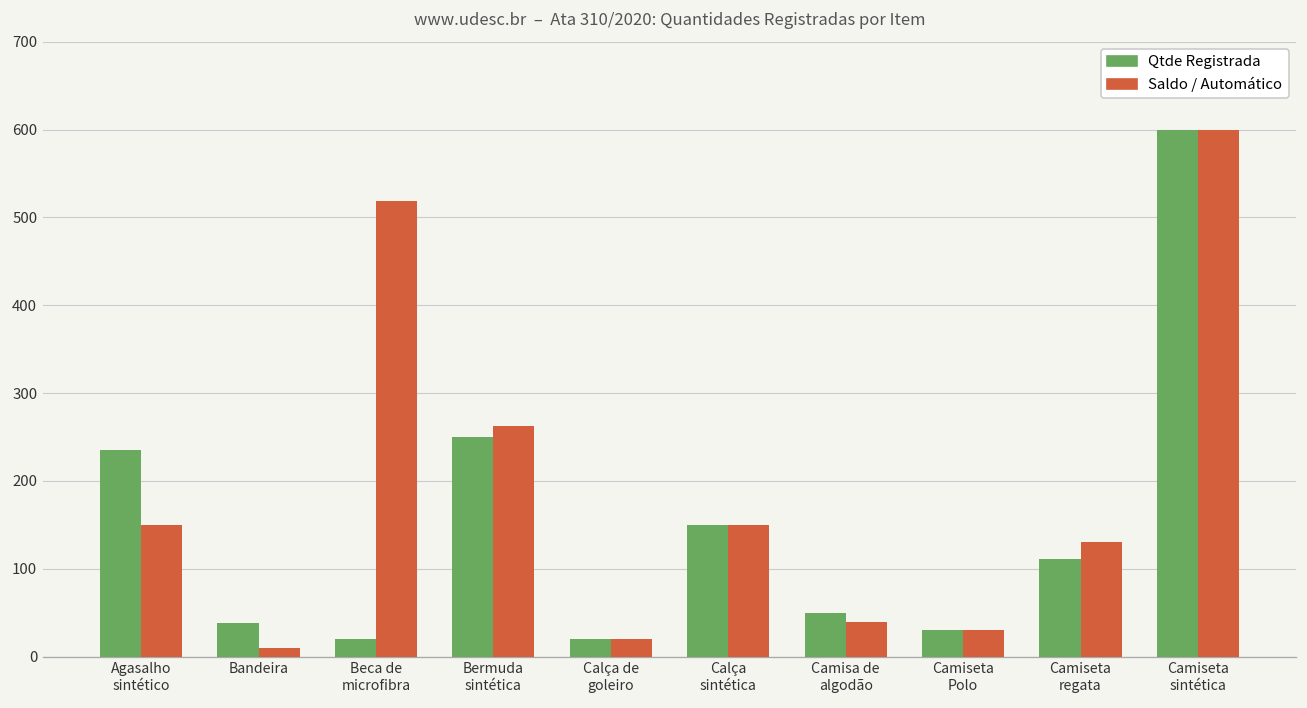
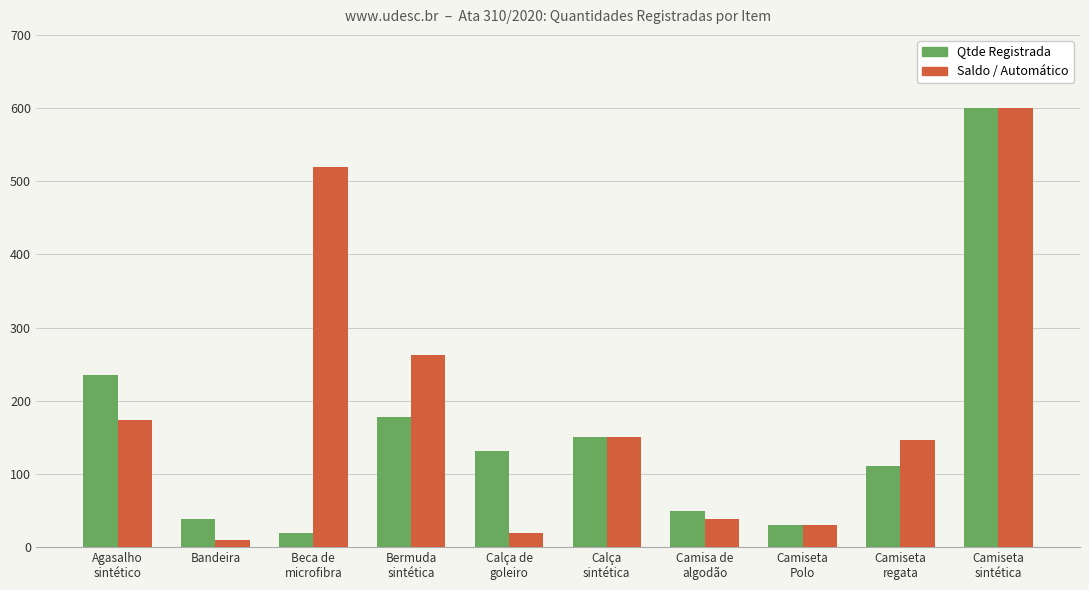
Saldo / Automático, Agasalho sintético: 150 -> 170
Qtde Registrada, Bermuda sintética: 250 -> 180
Qtde Registrada, Calça de goleiro: 20 -> 130
Saldo / Automático, Camiseta regata: 130 -> 150
